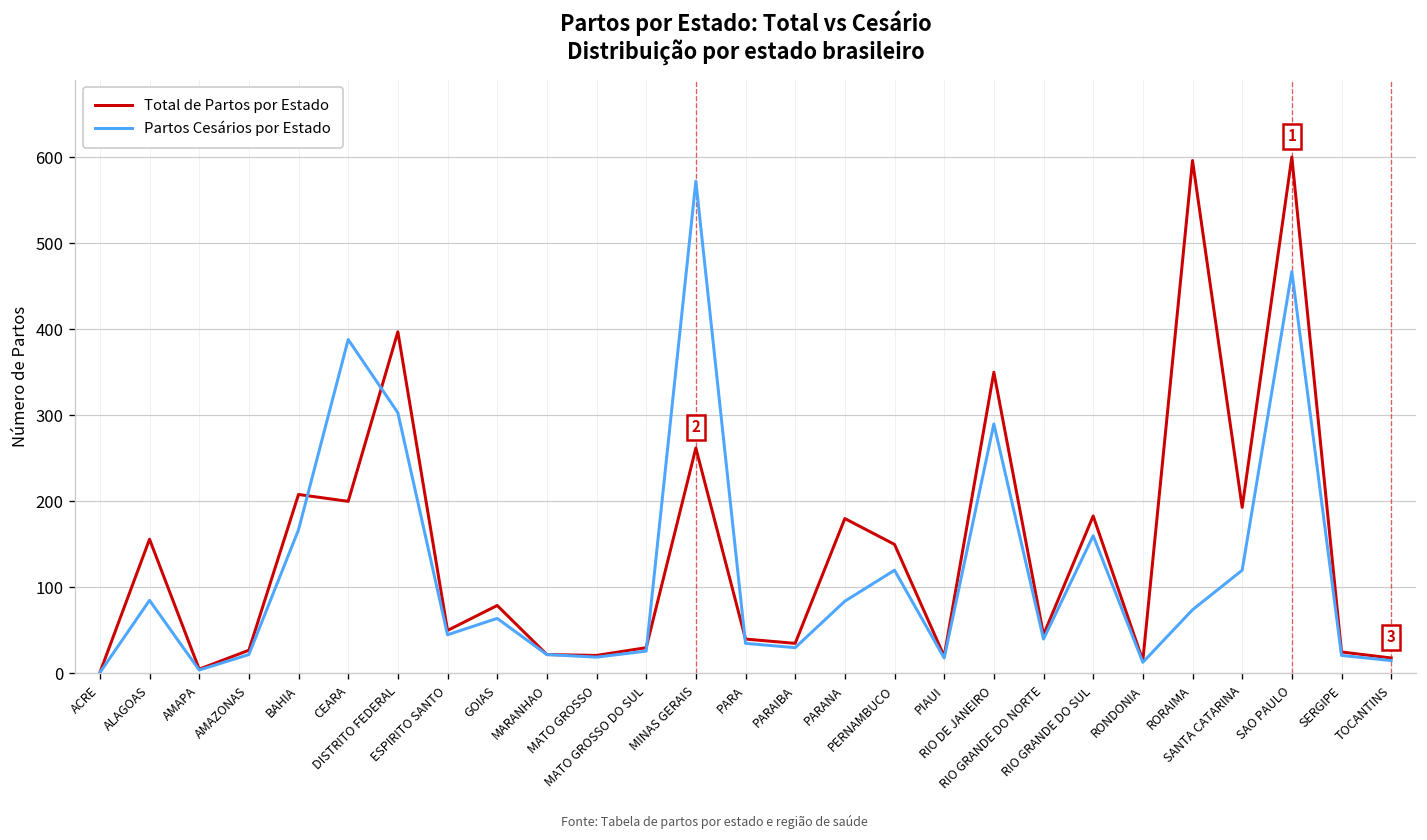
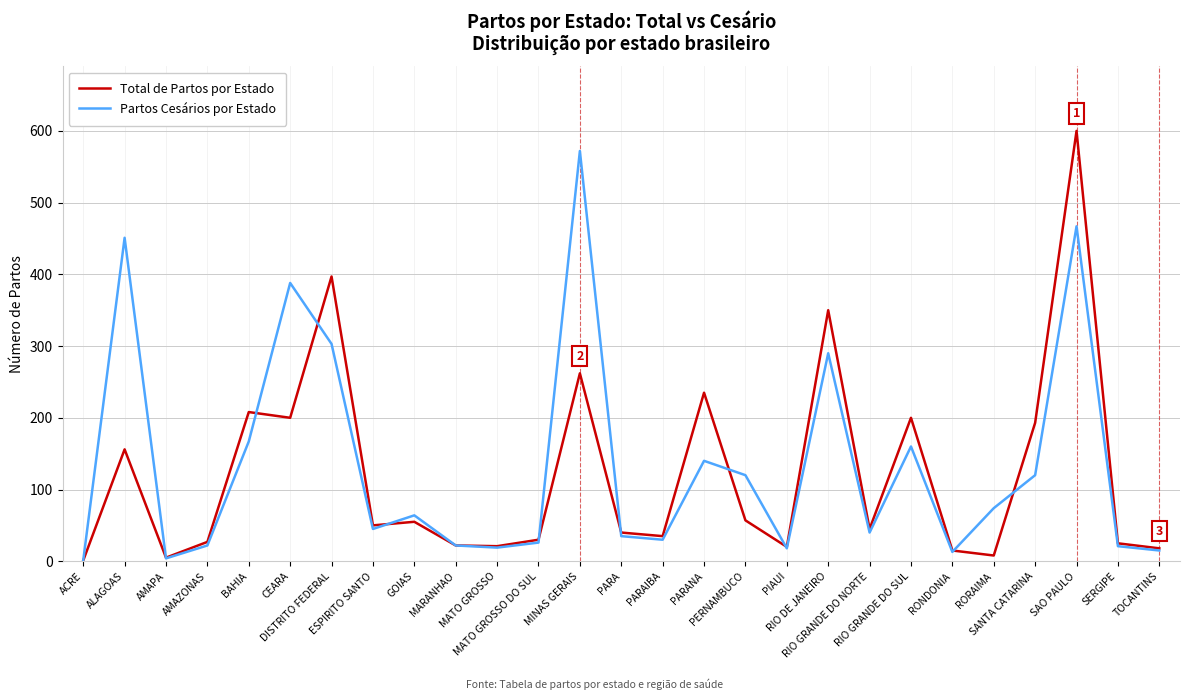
Partos Cesários por Estado, ALAGOAS: 90 -> 450
Total de Partos por Estado, GOIAS: 80 -> 60
Total de Partos por Estado, PARANA: 180 -> 240
Partos Cesários por Estado, PARANA: 80 -> 140
Total de Partos por Estado, PERNAMBUCO: 150 -> 60
Total de Partos por Estado, RIO GRANDE DO SUL: 180 -> 200
Total de Partos por Estado, RORAIMA: 600 -> 10
